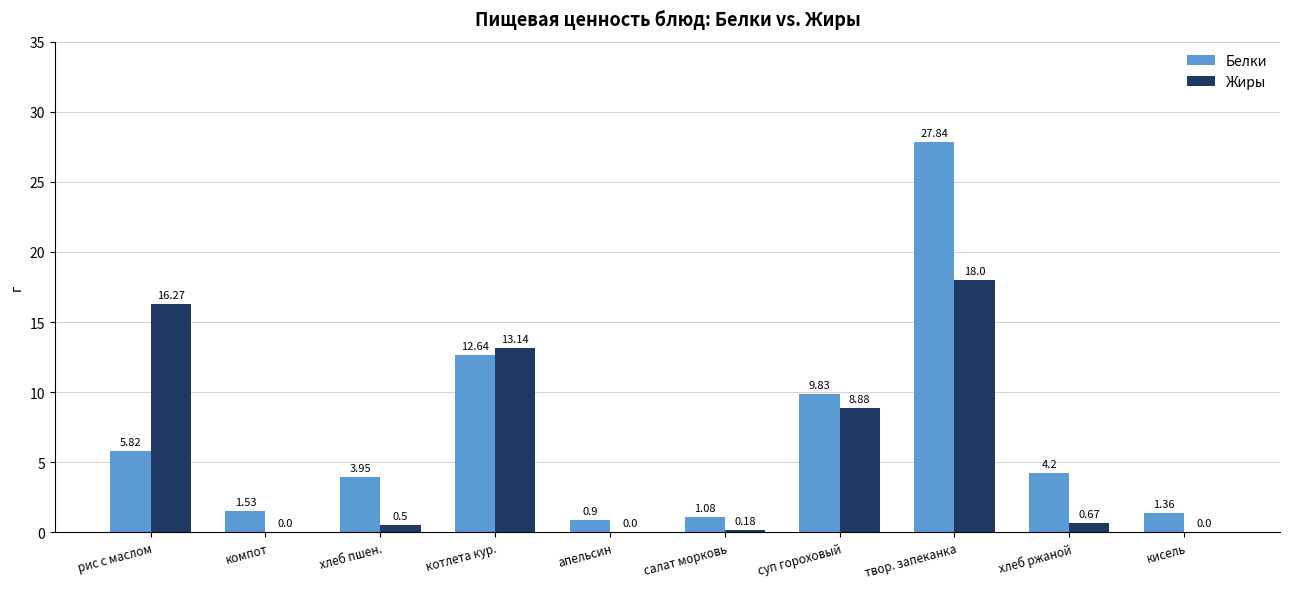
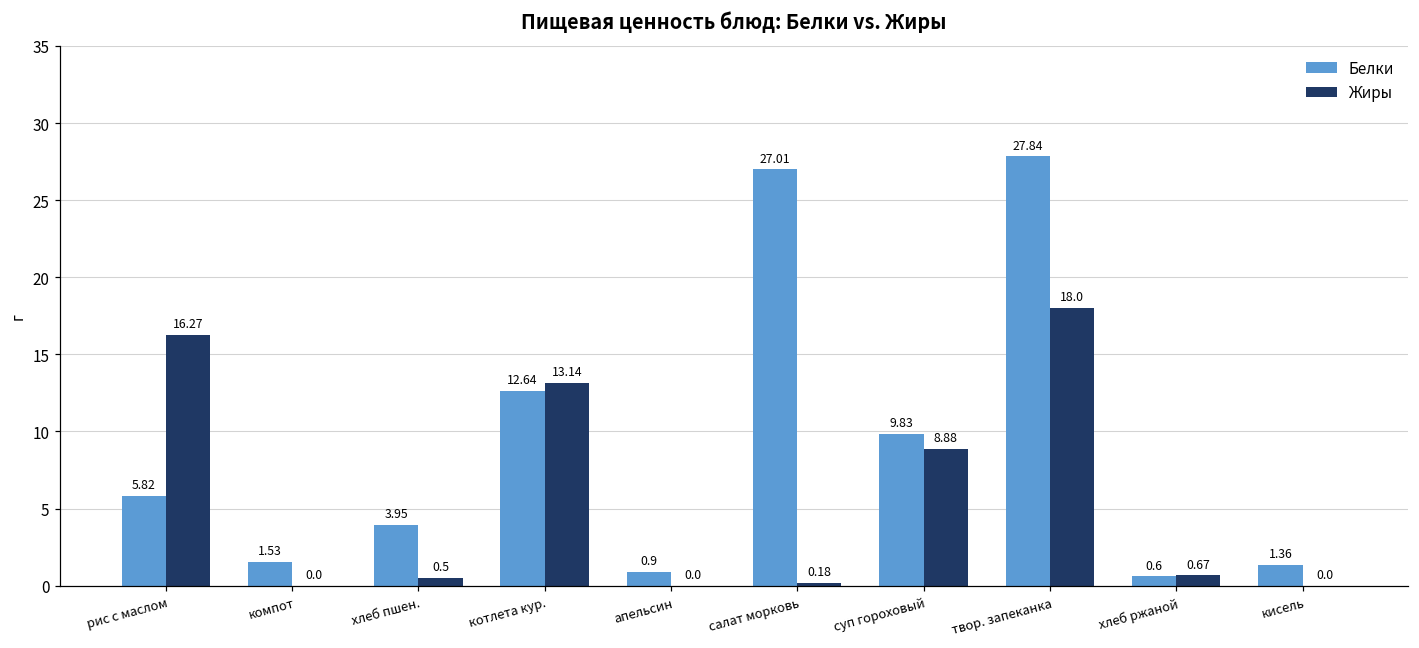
Белки, салат морковь: 1.08 -> 27.01
Белки, хлеб ржаной: 4.2 -> 0.6
